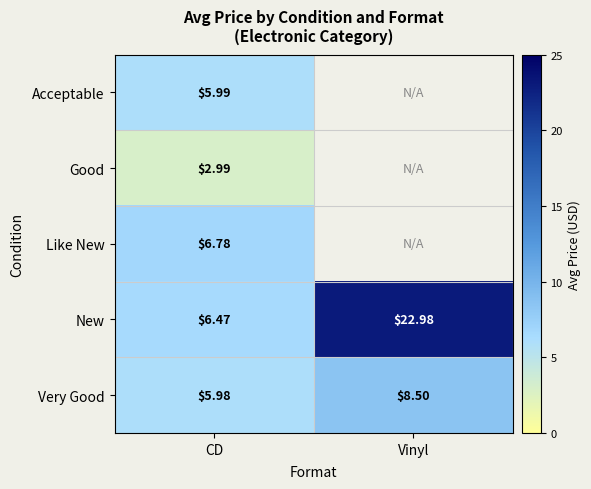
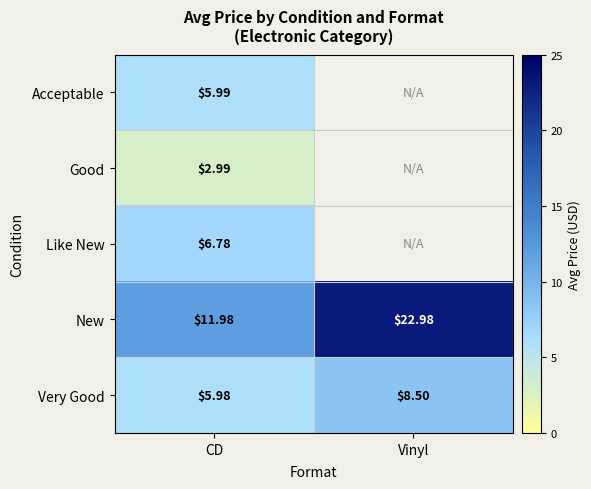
New, CD: $6.47 -> $11.98
